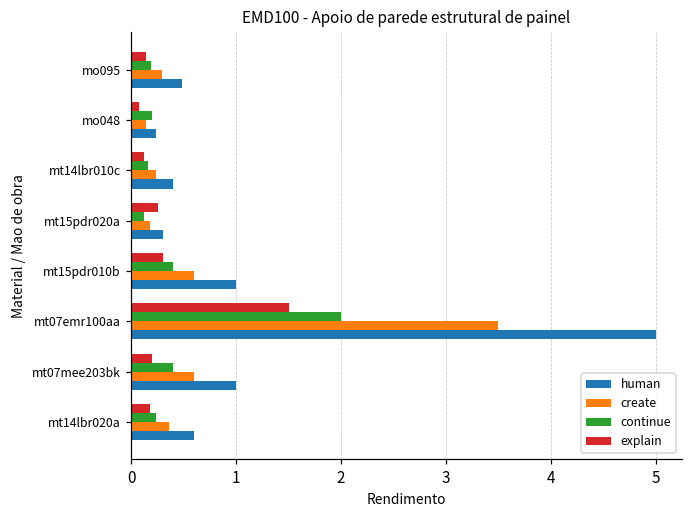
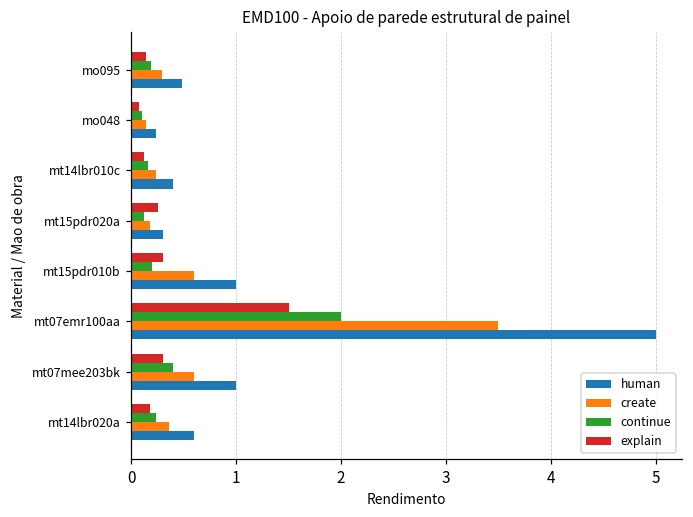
continue, mo048: 0.2 -> 0.1
continue, mt15pdr010b: 0.4 -> 0.2
explain, mt07mee203bk: 0.2 -> 0.3
